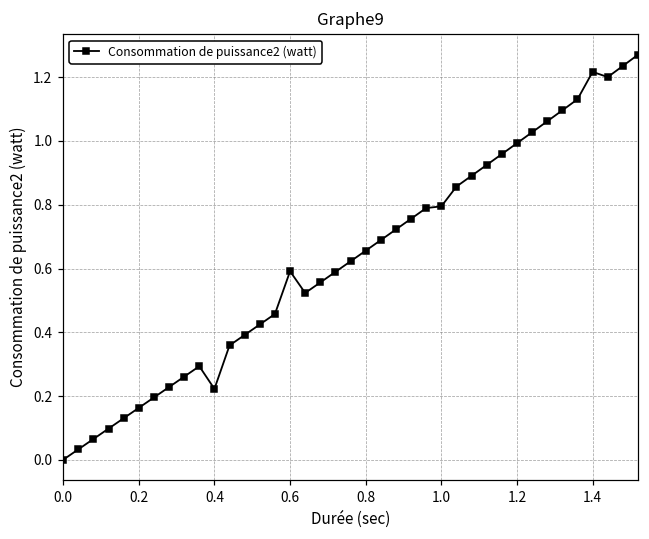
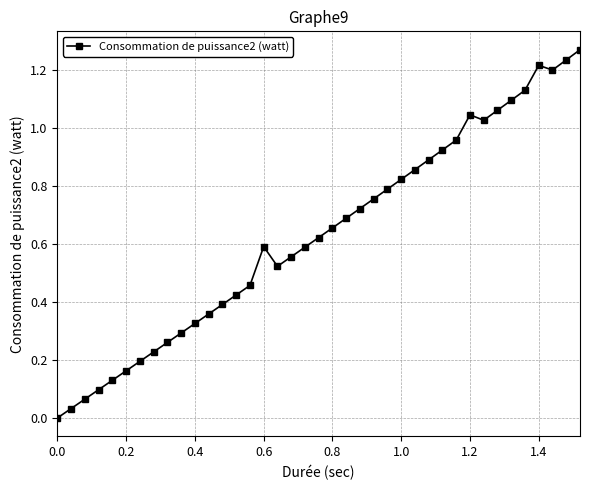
0.4: 0.22 -> 0.33
1.0: 0.79 -> 0.82
1.2: 0.99 -> 1.05
